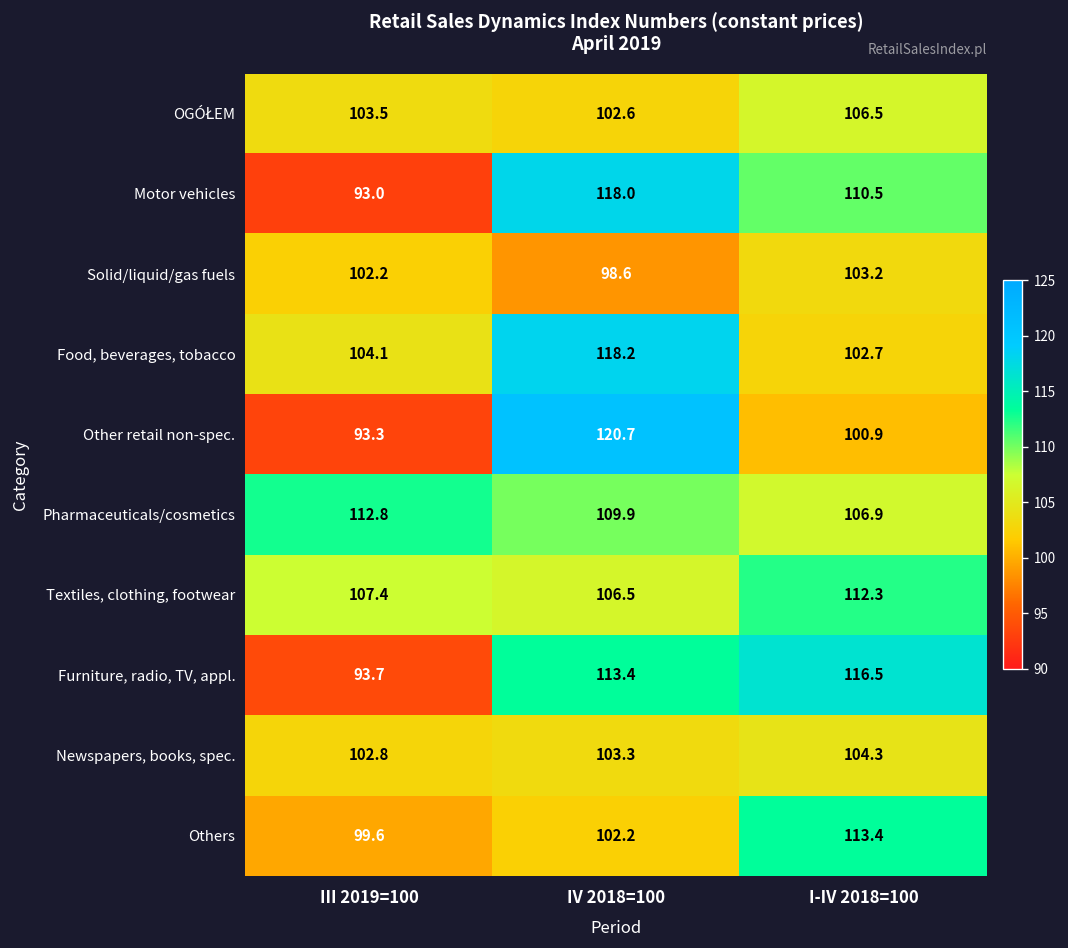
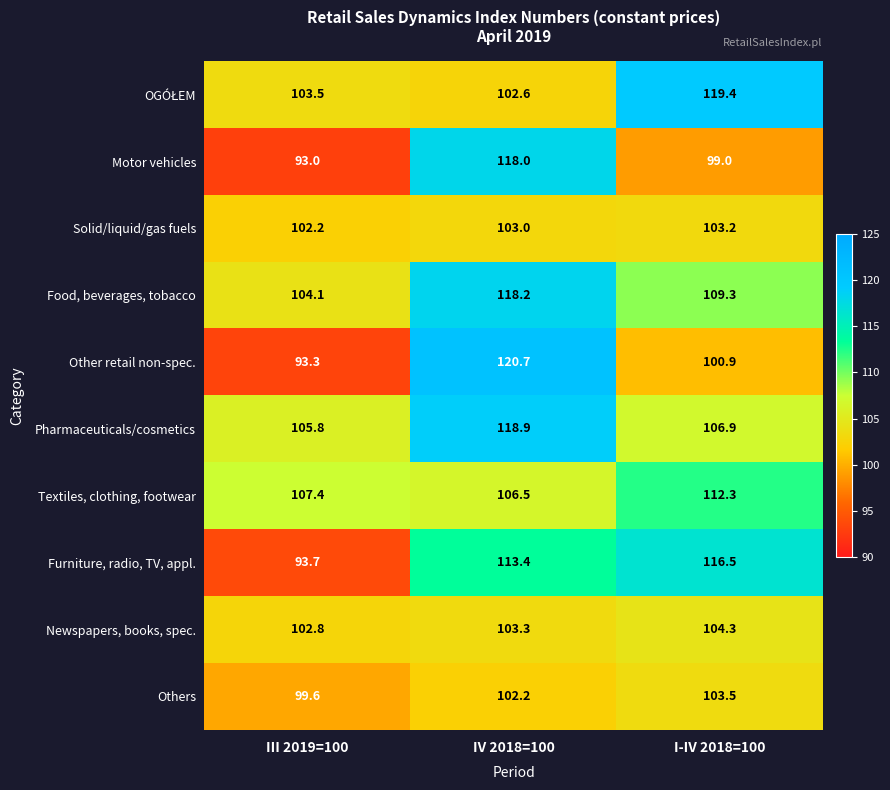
OGÓŁEM, I-IV 2018=100: 106.5 -> 119.4
Motor vehicles, I-IV 2018=100: 110.5 -> 99.0
Solid/liquid/gas fuels, IV 2018=100: 98.6 -> 103.0
Food, beverages, tobacco, I-IV 2018=100: 102.7 -> 109.3
Pharmaceuticals/cosmetics, III 2019=100: 112.8 -> 105.8
Pharmaceuticals/cosmetics, IV 2018=100: 109.9 -> 118.9
Others, I-IV 2018=100: 113.4 -> 103.5
